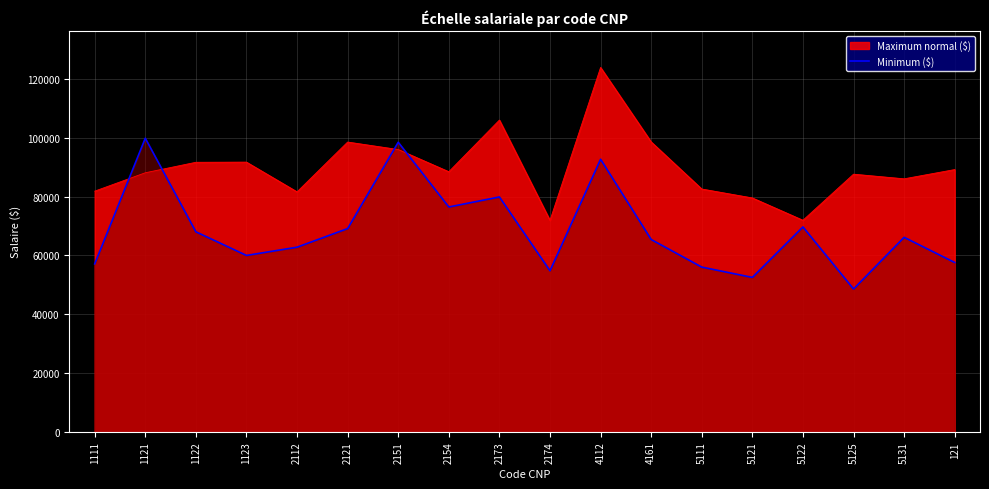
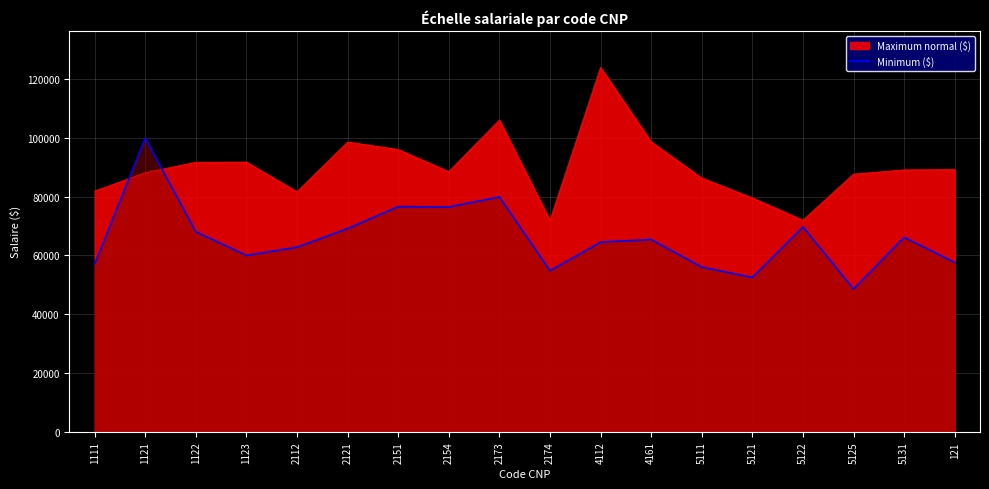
Minimum ($), 2151: 99000 -> 77000
Minimum ($), 4112: 93000 -> 65000
Maximum normal ($), 5111: 83000 -> 86000
Maximum normal ($), 5131: 86000 -> 89000
